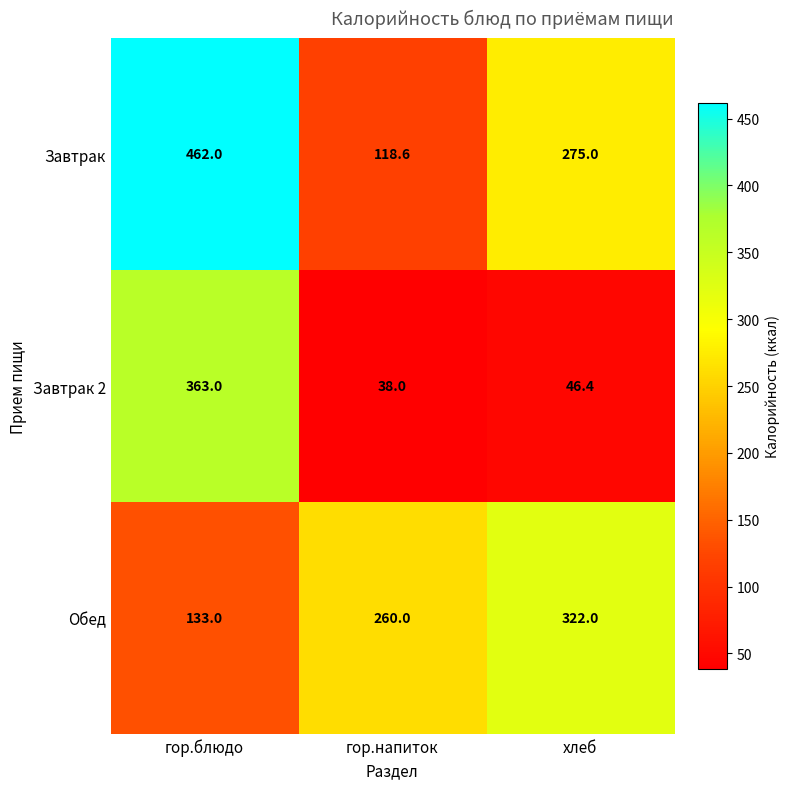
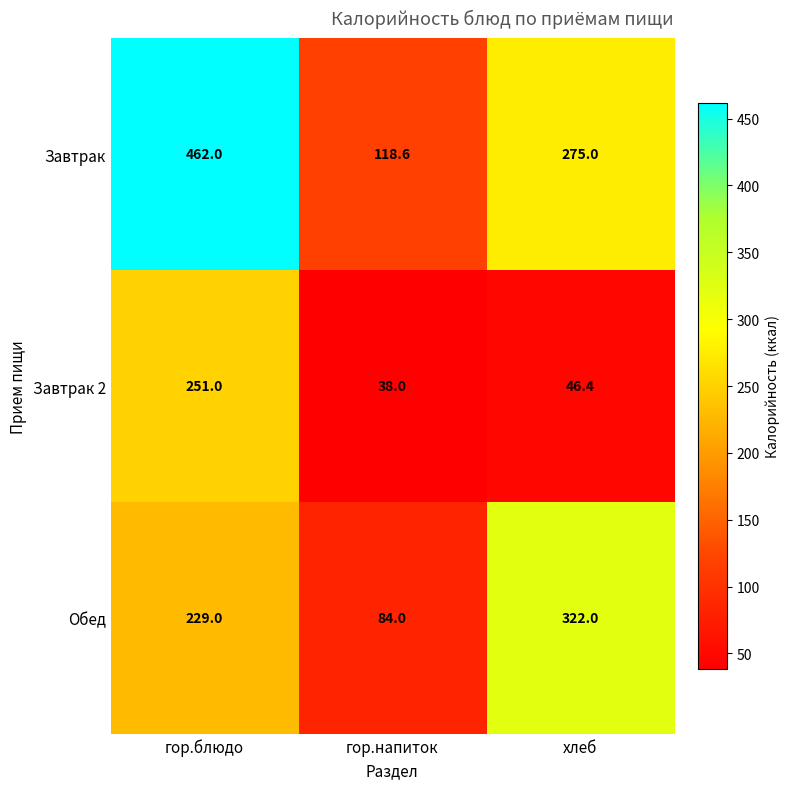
Завтрак 2, гор.блюдо: 363.0 -> 251.0
Обед, гор.блюдо: 133.0 -> 229.0
Обед, гор.напиток: 260.0 -> 84.0
